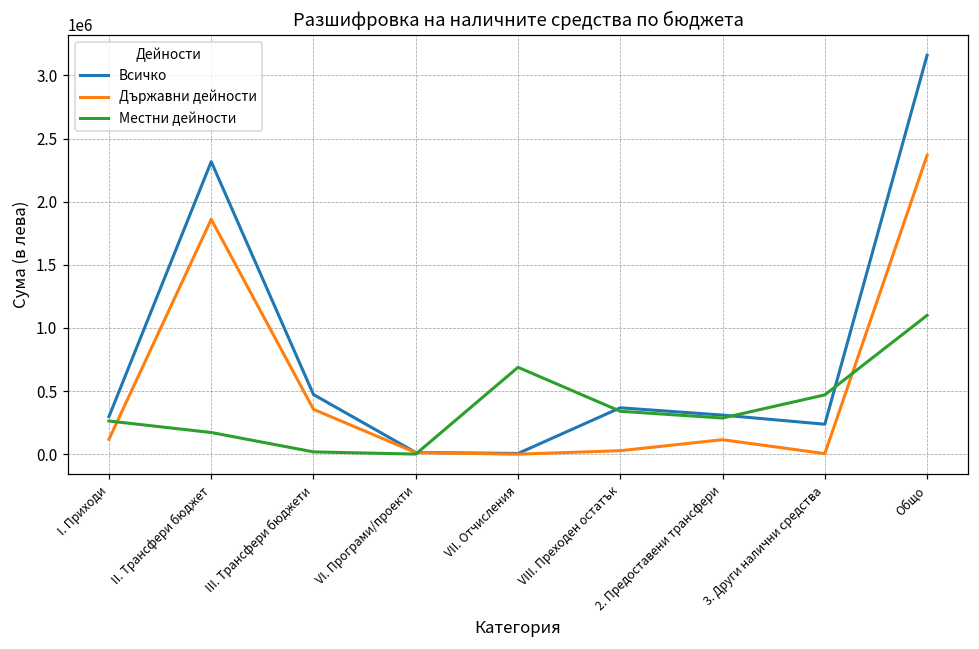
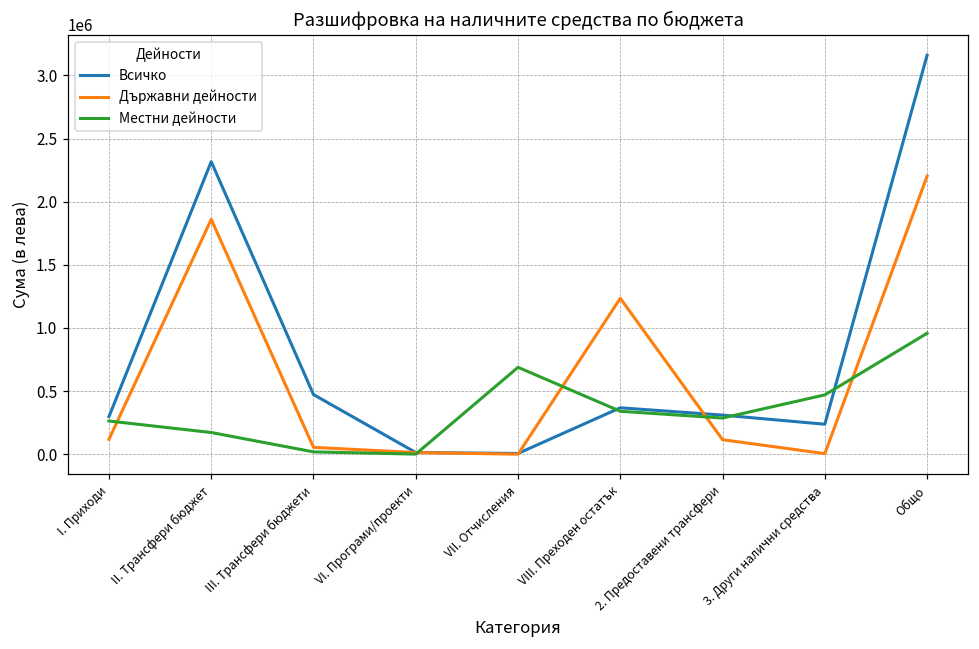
Държавни дейности, III. Трансфери бюджети: 350000 -> 50000
Държавни дейности, VIII. Преходен остатък: 30000 -> 1230000
Държавни дейности, Общо: 2370000 -> 2200000
Местни дейности, Общо: 1100000 -> 960000
